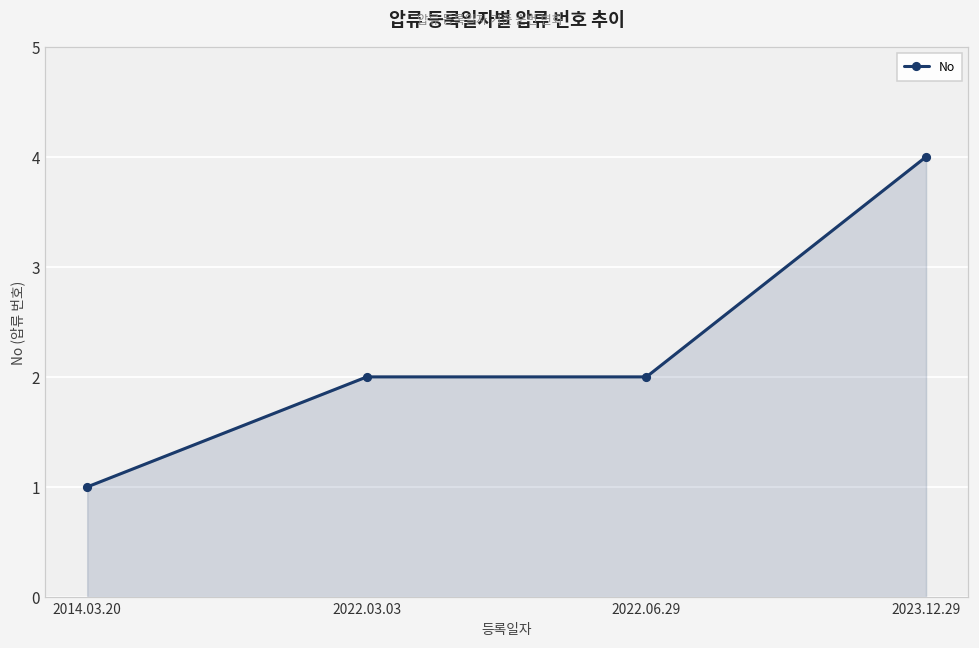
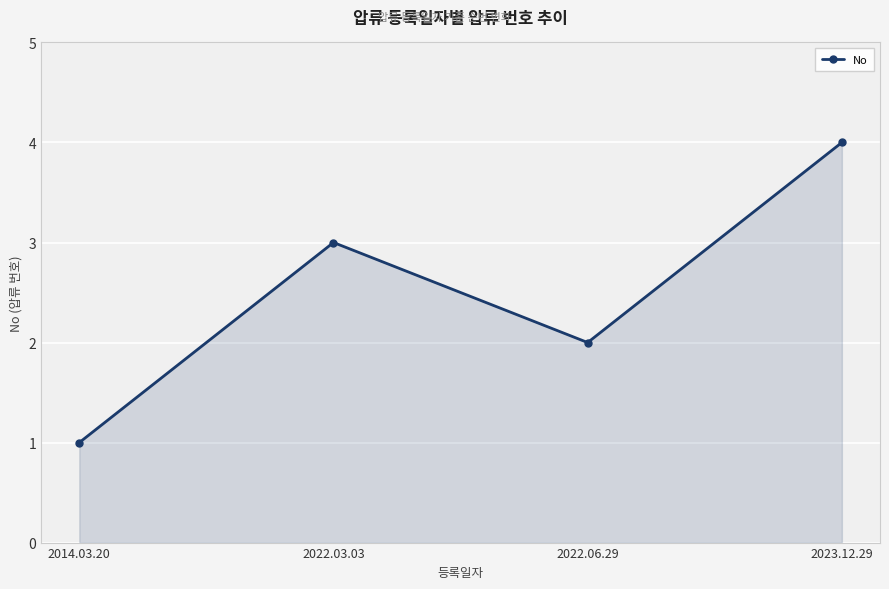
2022.03.03: 2 -> 3
